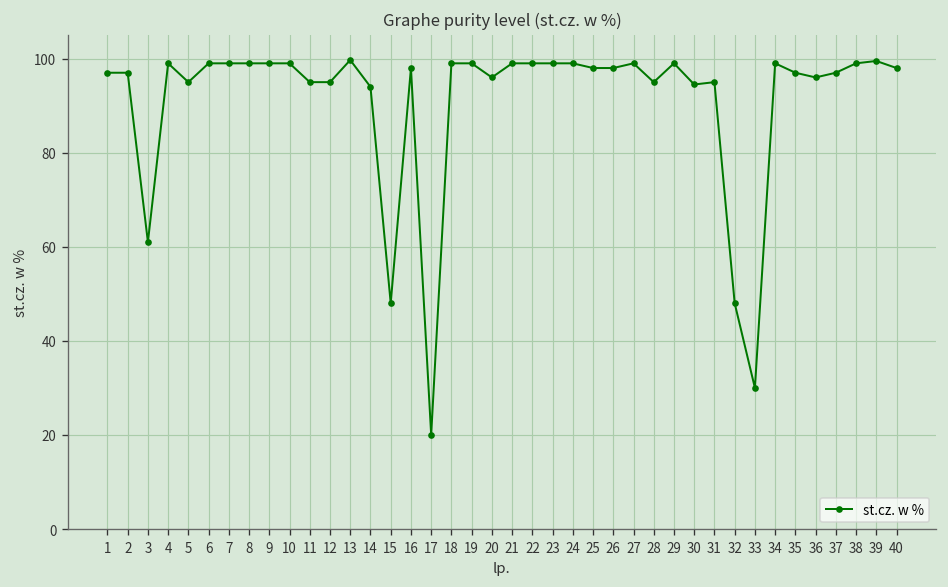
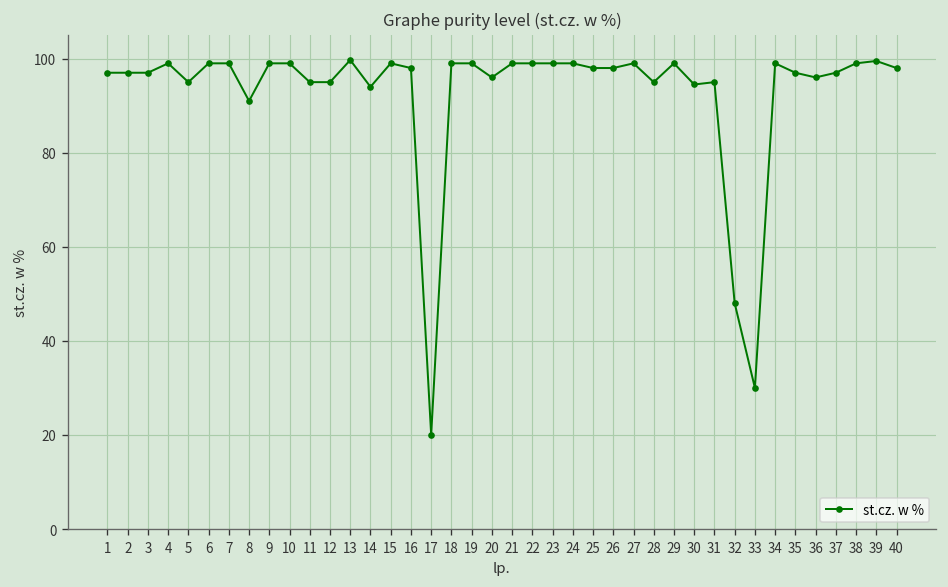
3: 61 -> 97
8: 99 -> 91
15: 48 -> 99
